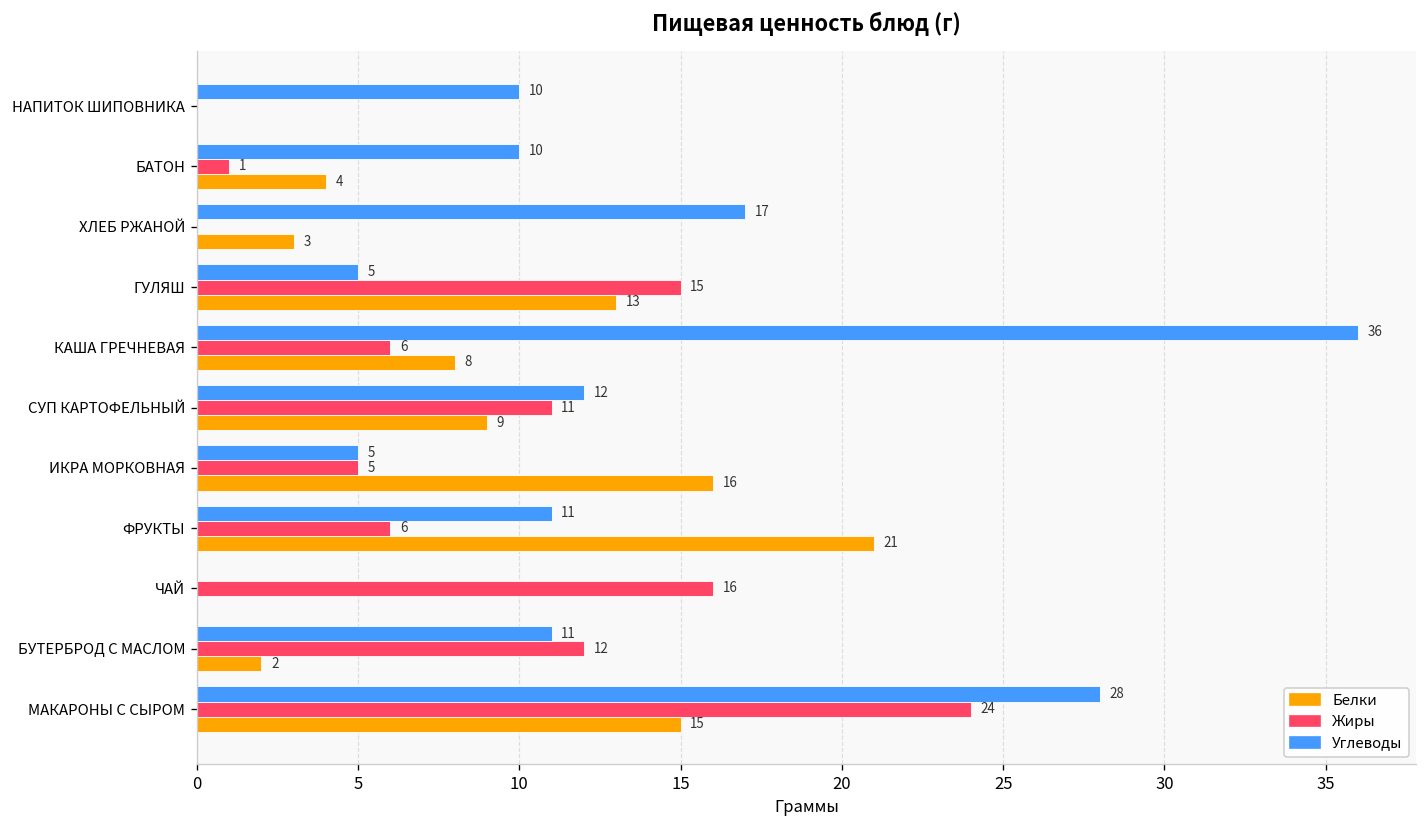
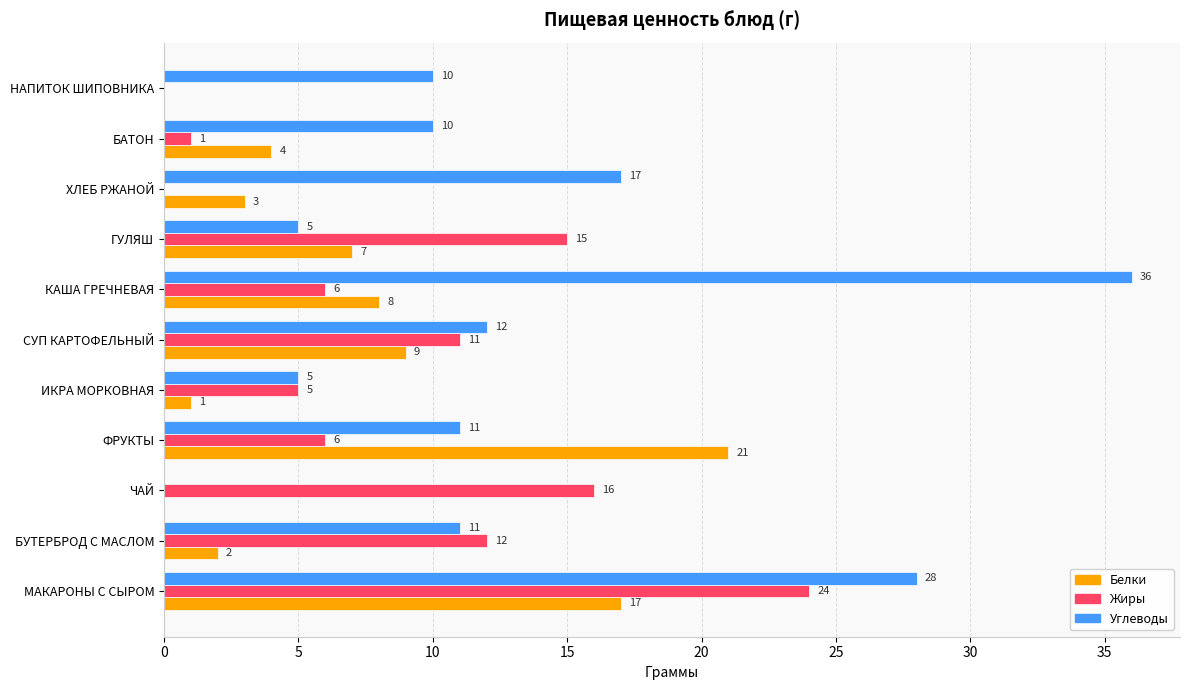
Белки, ГУЛЯШ: 13 -> 7
Белки, ИКРА МОРКОВНАЯ: 16 -> 1
Белки, МАКАРОНЫ С СЫРОМ: 15 -> 17
